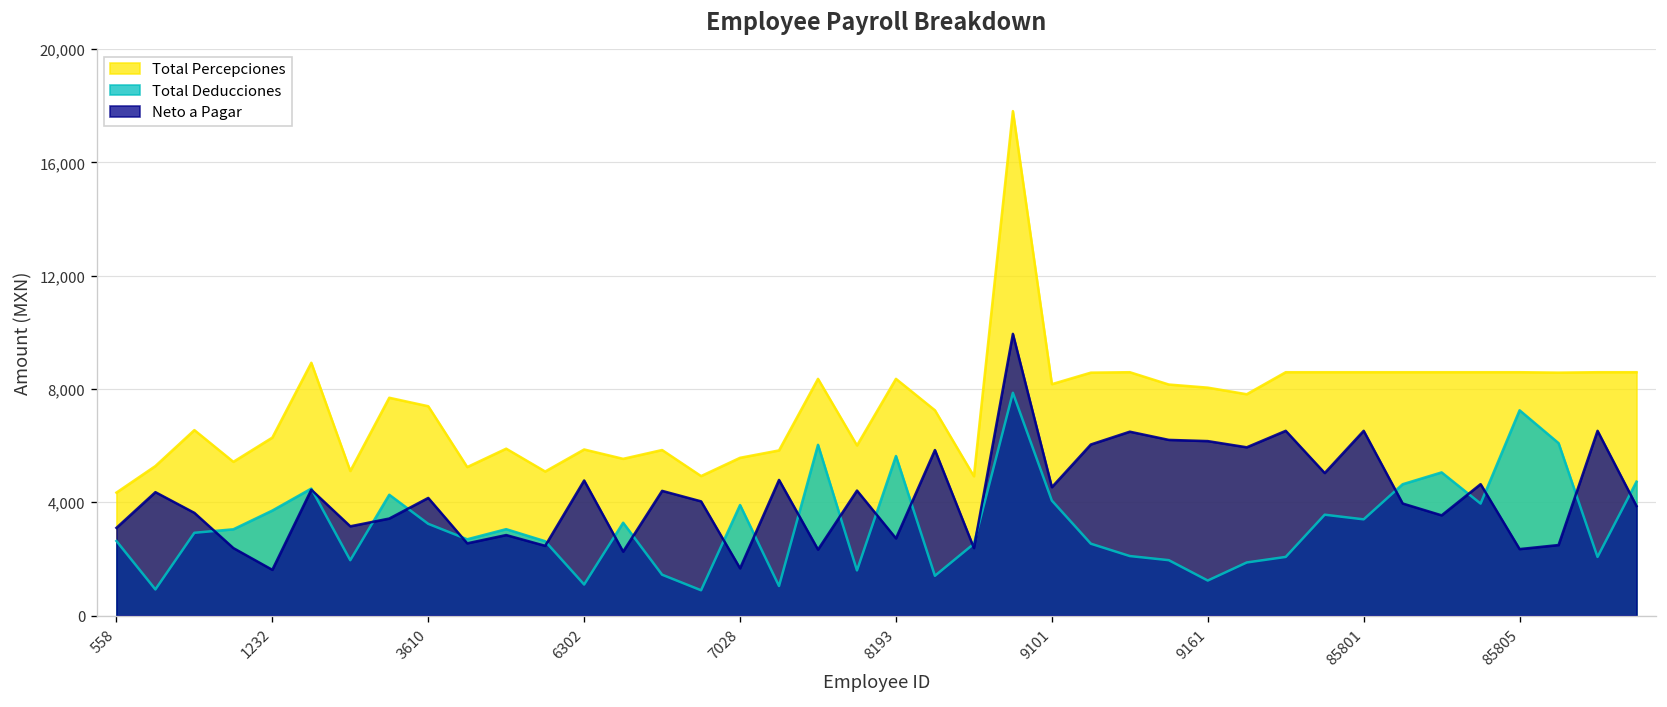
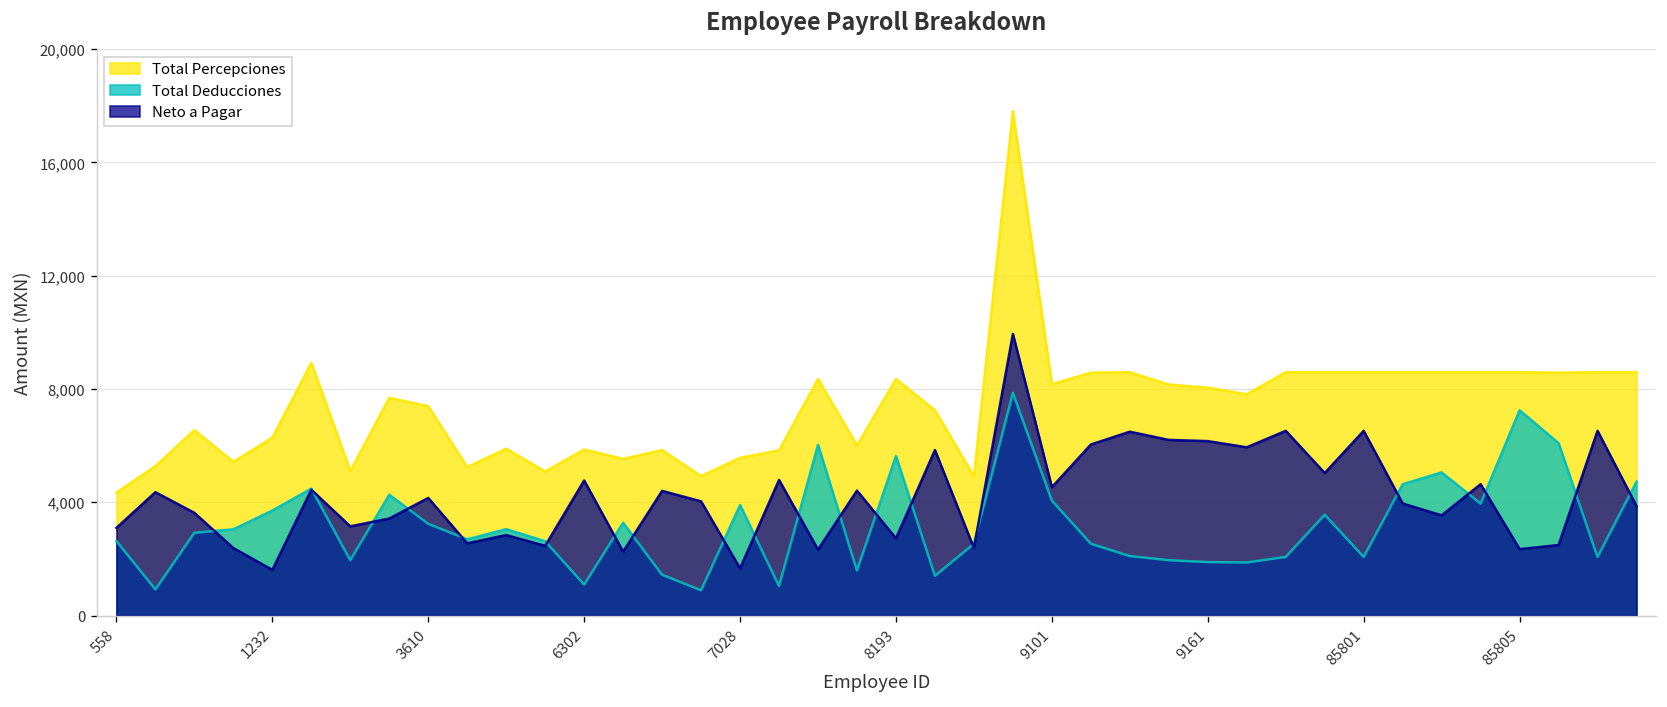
Total Deducciones, 9161: 1,200 -> 1,900
Total Deducciones, 85801: 3,400 -> 2,100
